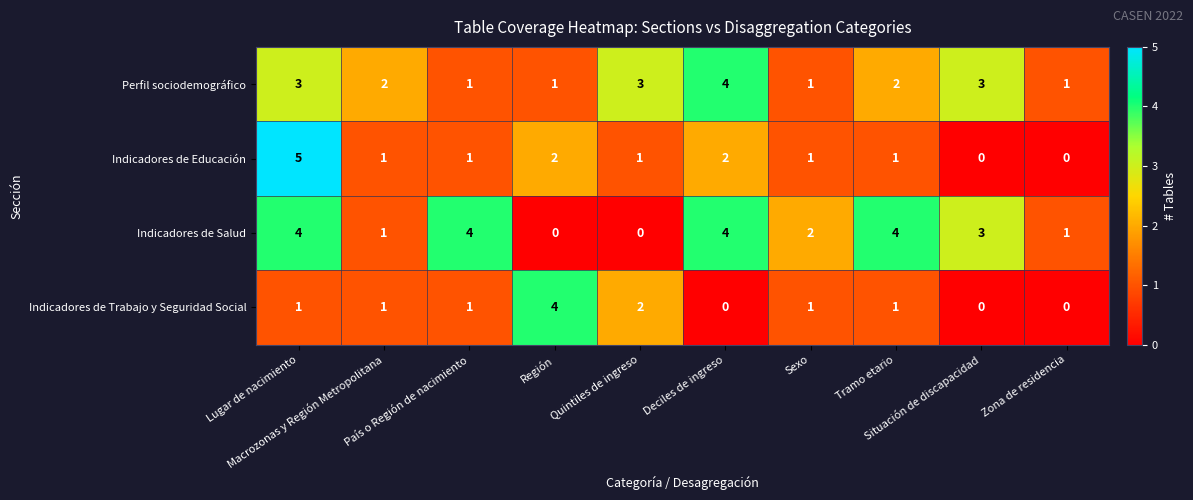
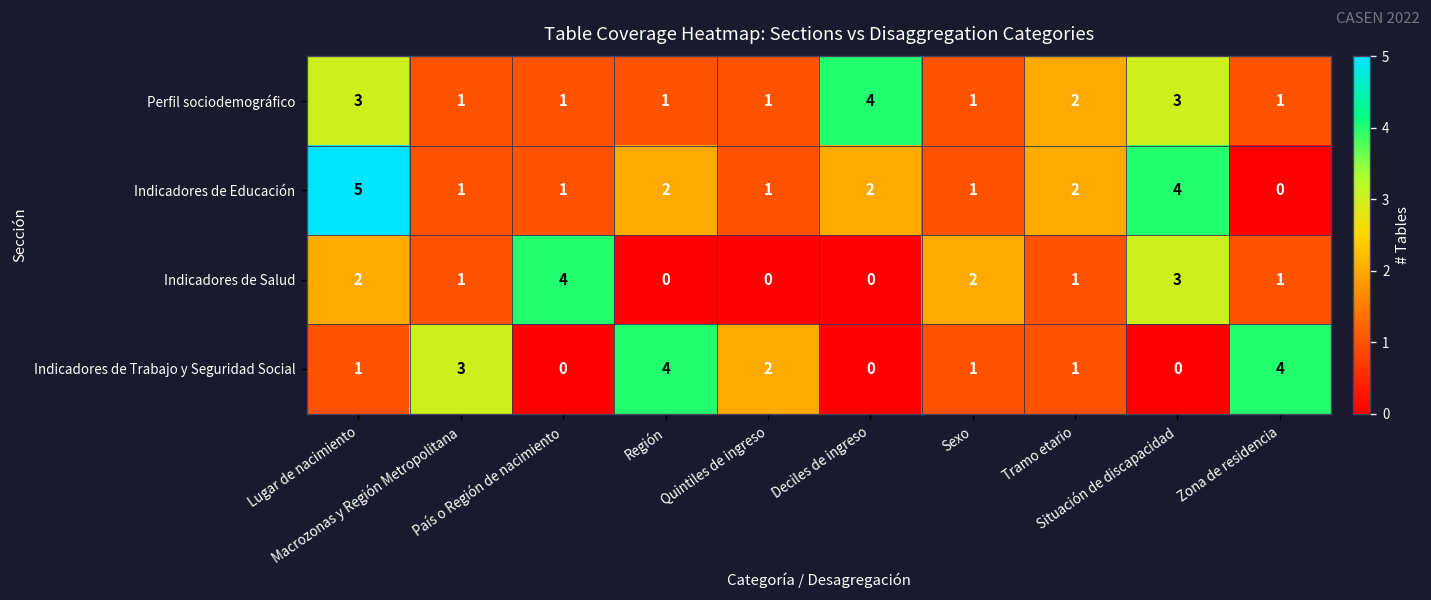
Perfil sociodemográfico, Macrozonas y Región Metropolitana: 2 -> 1
Perfil sociodemográfico, Quintiles de ingreso: 3 -> 1
Indicadores de Educación, Tramo etario: 1 -> 2
Indicadores de Educación, Situación de discapacidad: 0 -> 4
Indicadores de Salud, Lugar de nacimiento: 4 -> 2
Indicadores de Salud, Deciles de ingreso: 4 -> 0
Indicadores de Salud, Tramo etario: 4 -> 1
Indicadores de Trabajo y Seguridad Social, Macrozonas y Región Metropolitana: 1 -> 3
Indicadores de Trabajo y Seguridad Social, País o Región de nacimiento: 1 -> 0
Indicadores de Trabajo y Seguridad Social, Zona de residencia: 0 -> 4
